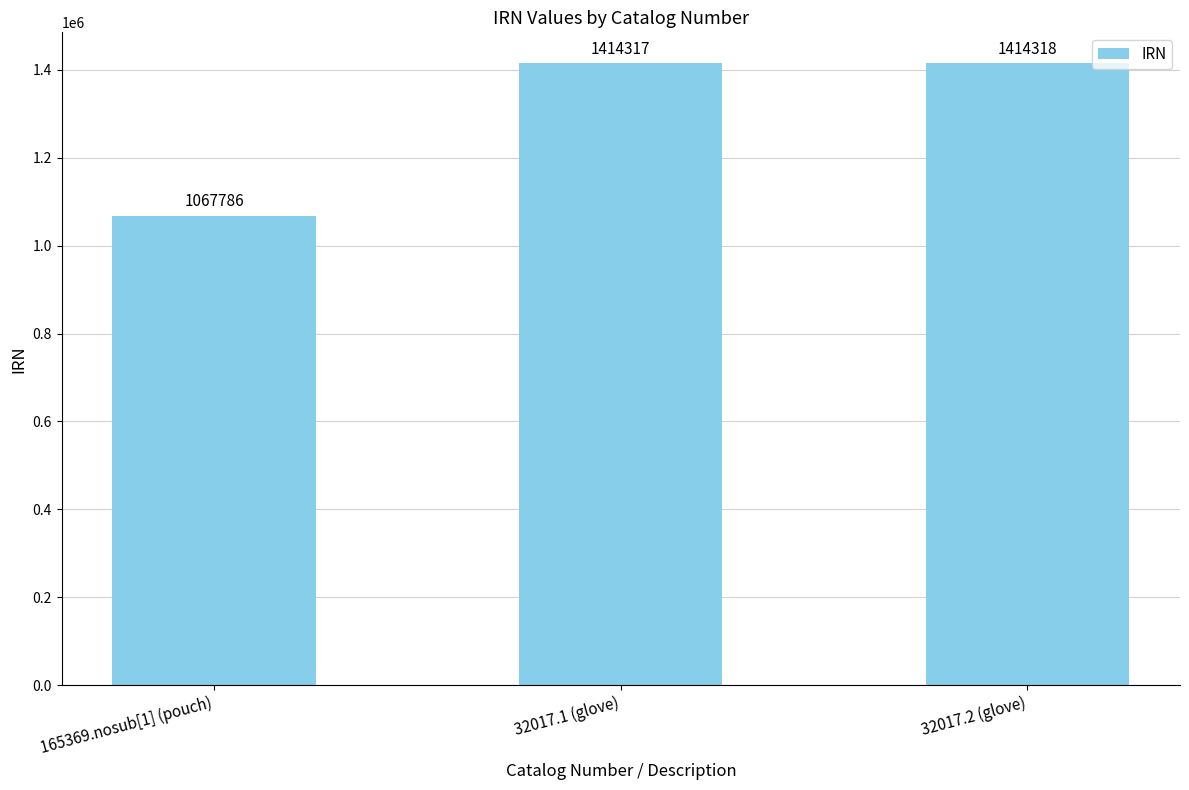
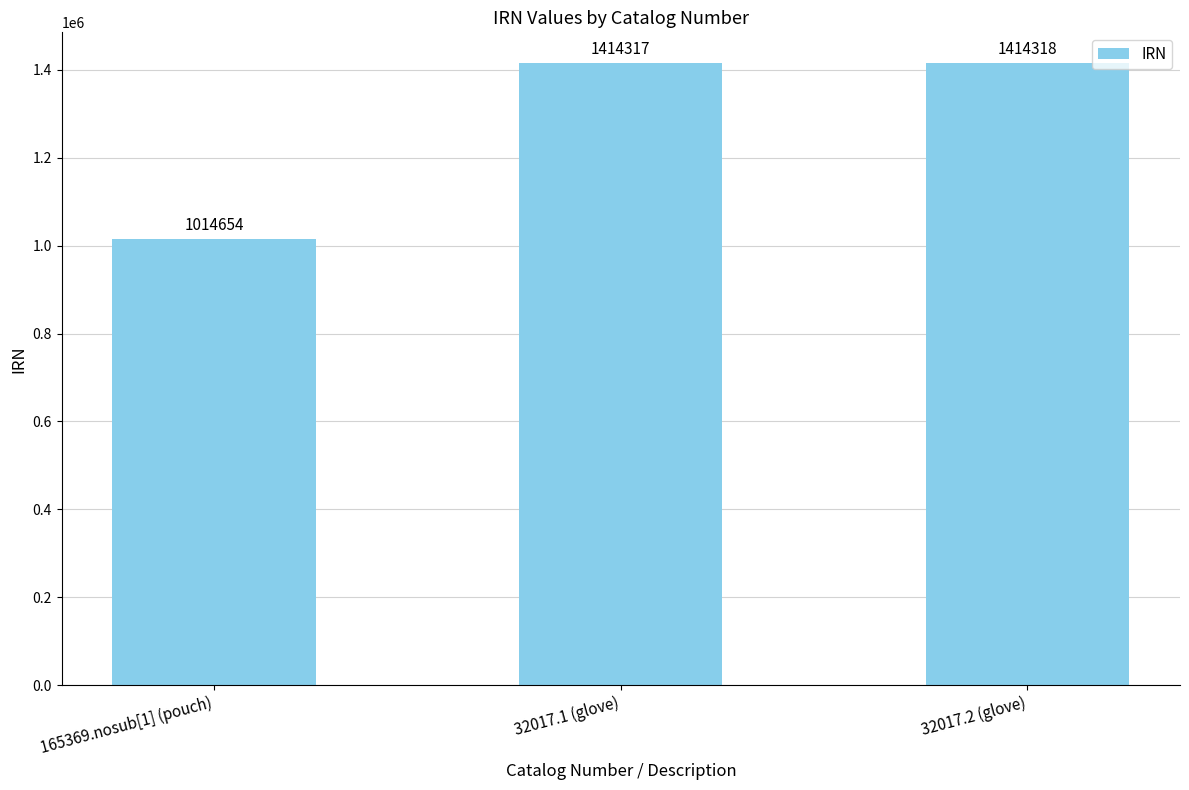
165369.nosub[1] (pouch): 1067786 -> 1014654
